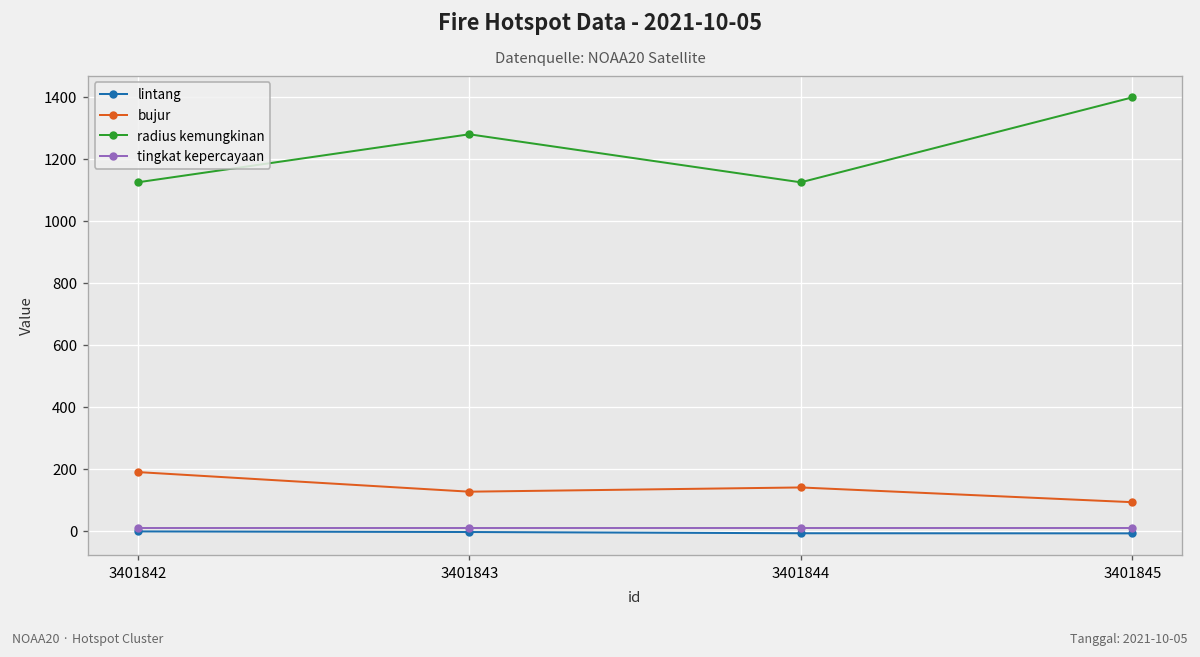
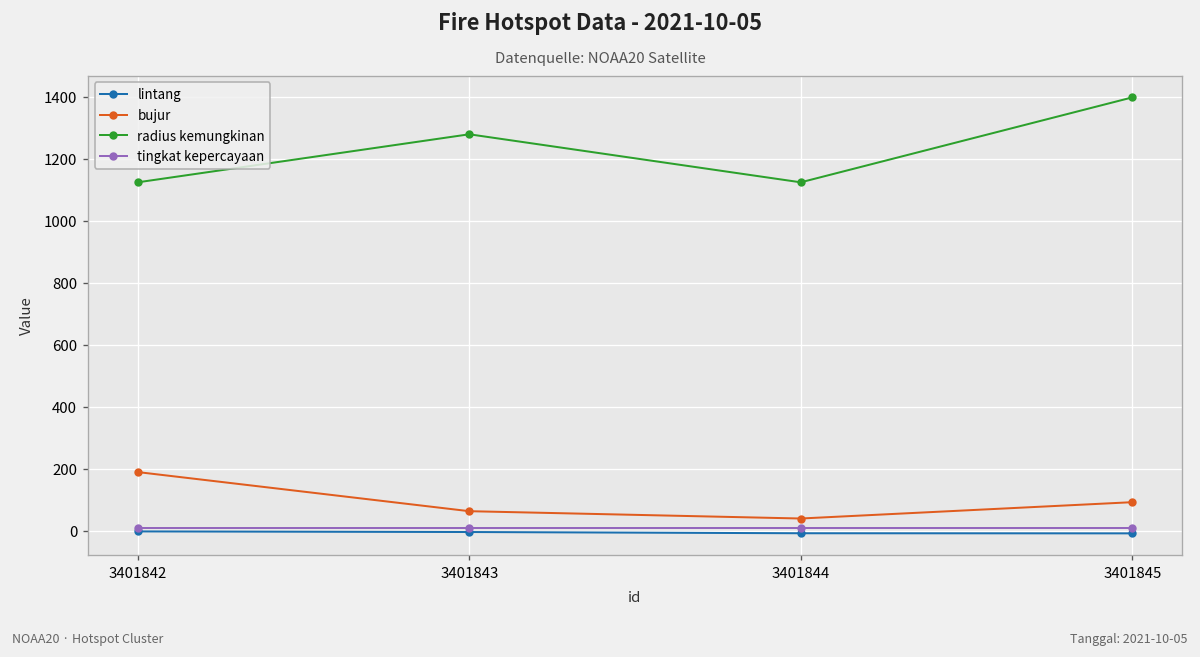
bujur, 3401843: 130 -> 60
bujur, 3401844: 140 -> 40
